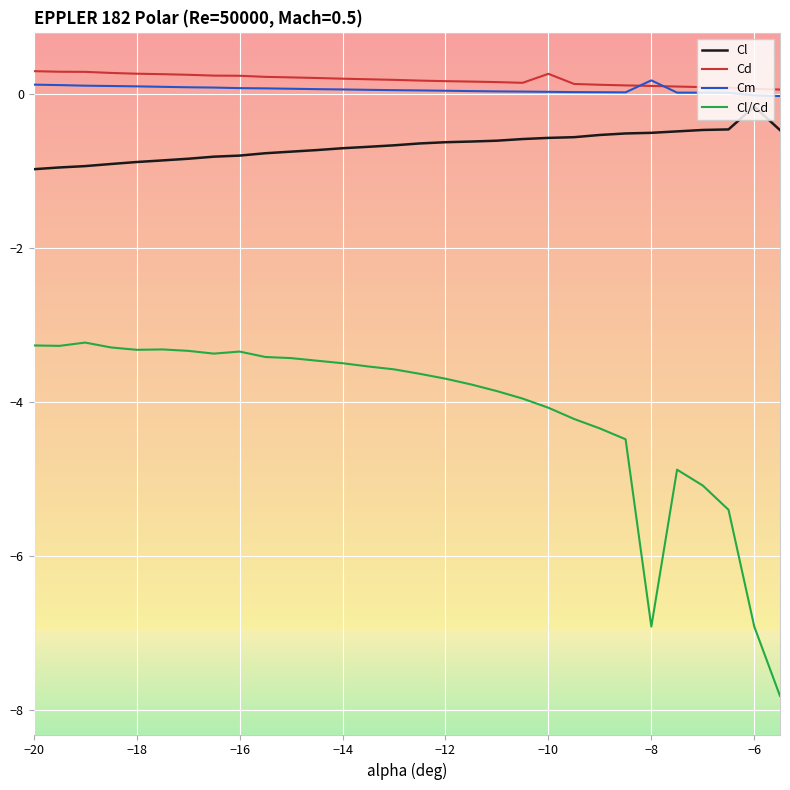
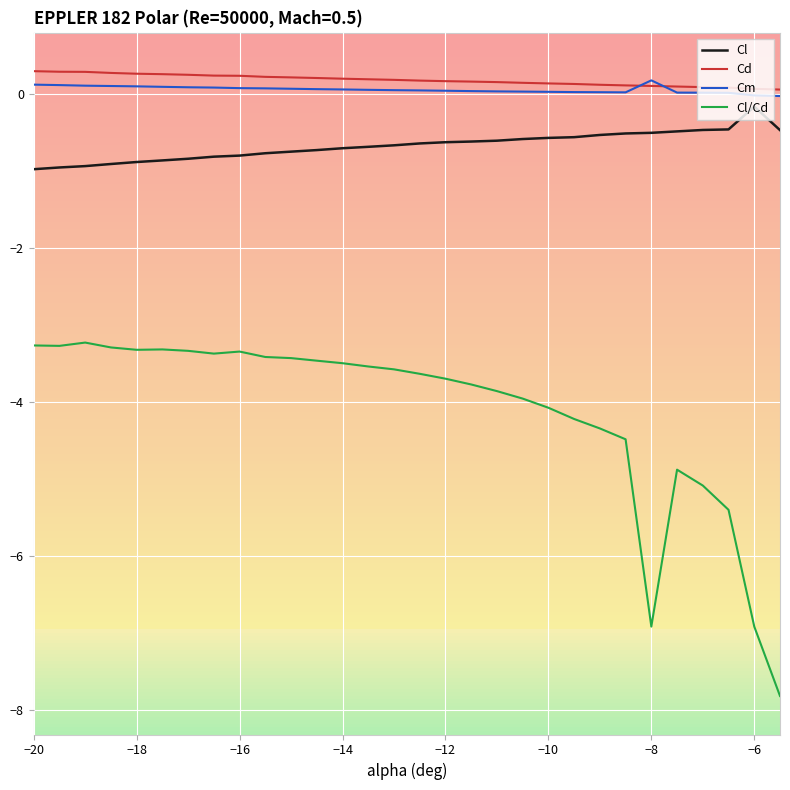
Cd, −10: 0.3 -> 0.1
